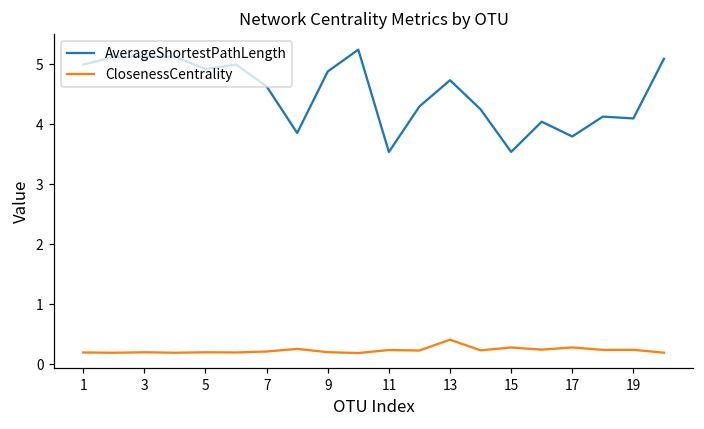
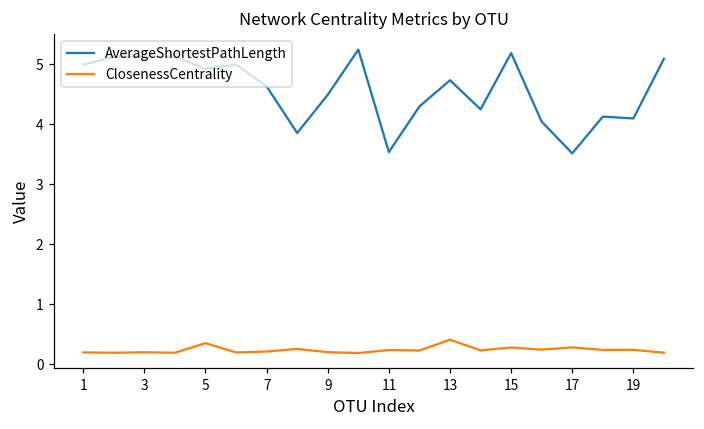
ClosenessCentrality, 5: 0.2 -> 0.4
AverageShortestPathLength, 9: 4.9 -> 4.5
AverageShortestPathLength, 15: 3.5 -> 5.2
AverageShortestPathLength, 17: 3.8 -> 3.5
